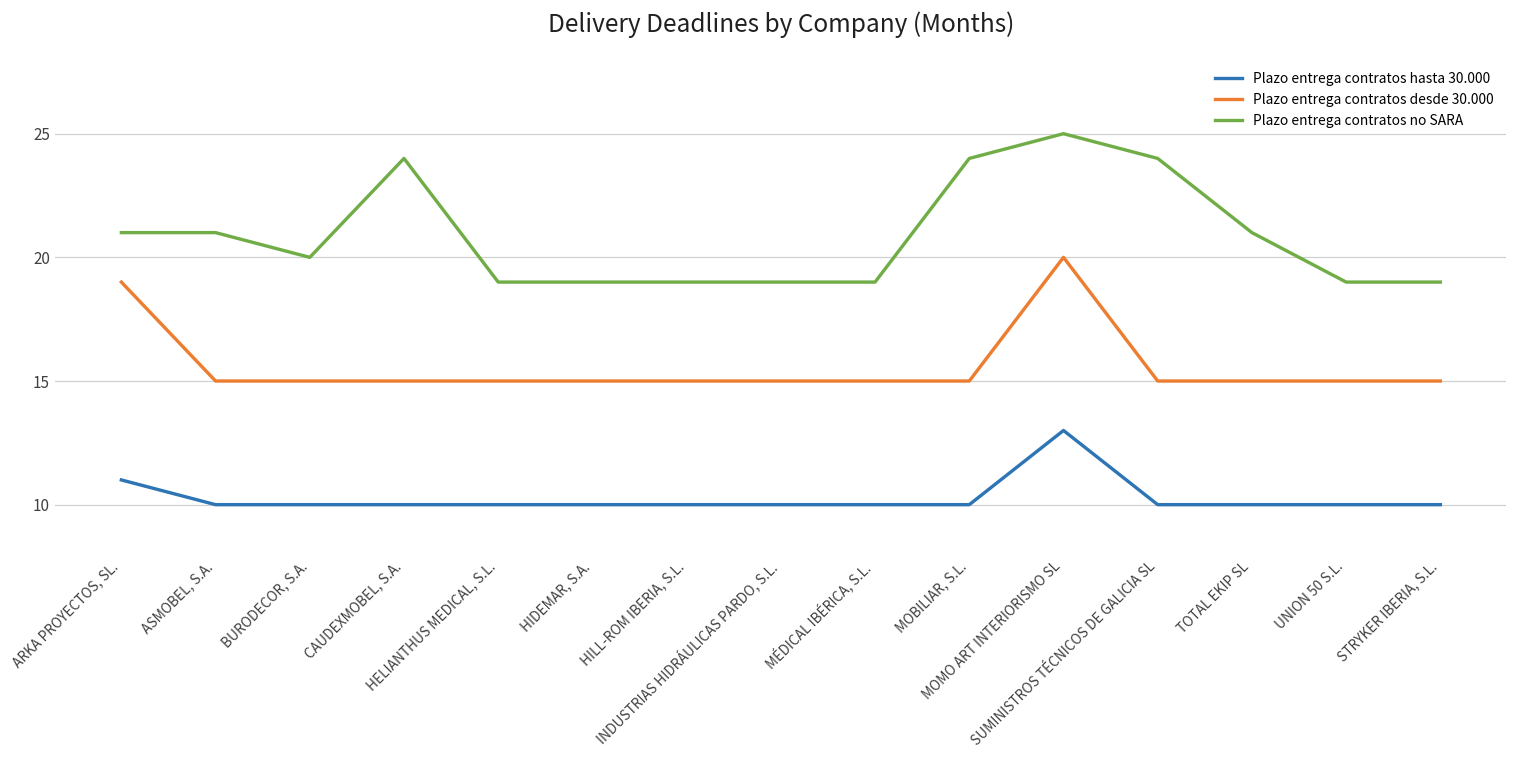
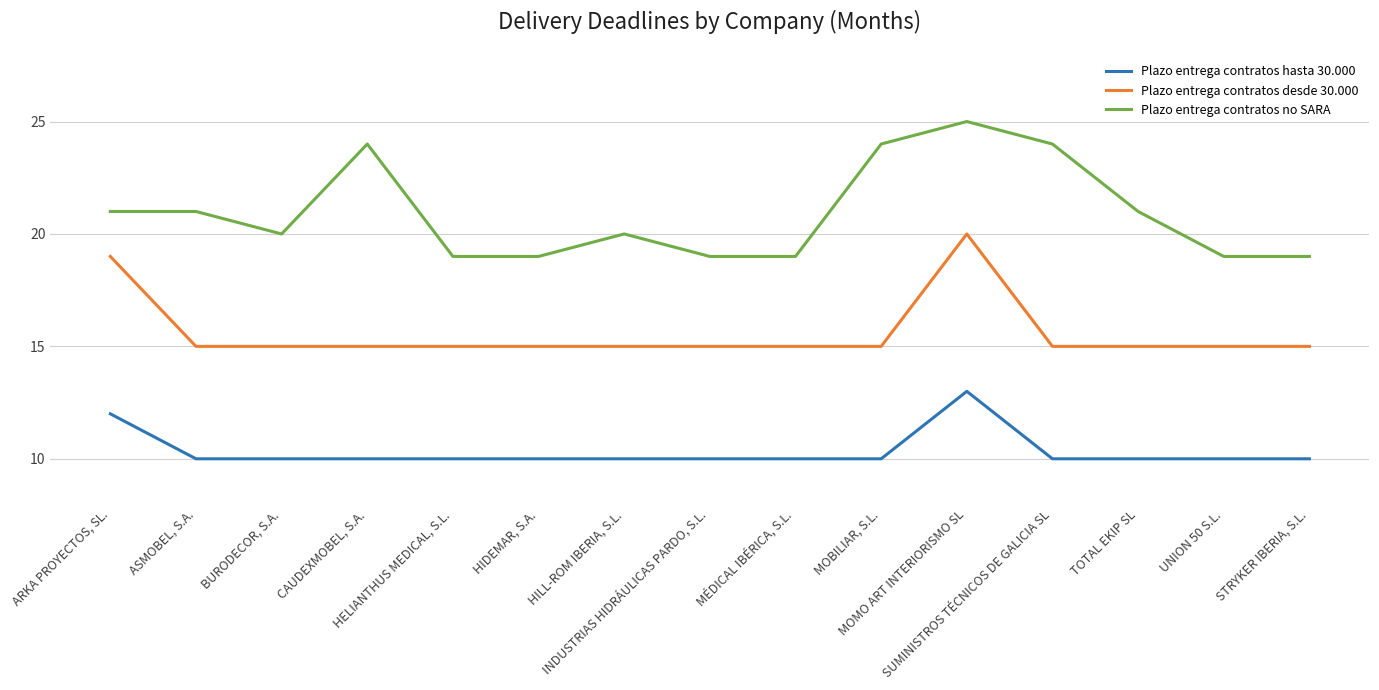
Plazo entrega contratos hasta 30.000, ARKA PROYECTOS, SL.: 11 -> 12
Plazo entrega contratos no SARA, HILL-ROM IBERIA, S.L.: 19 -> 20
